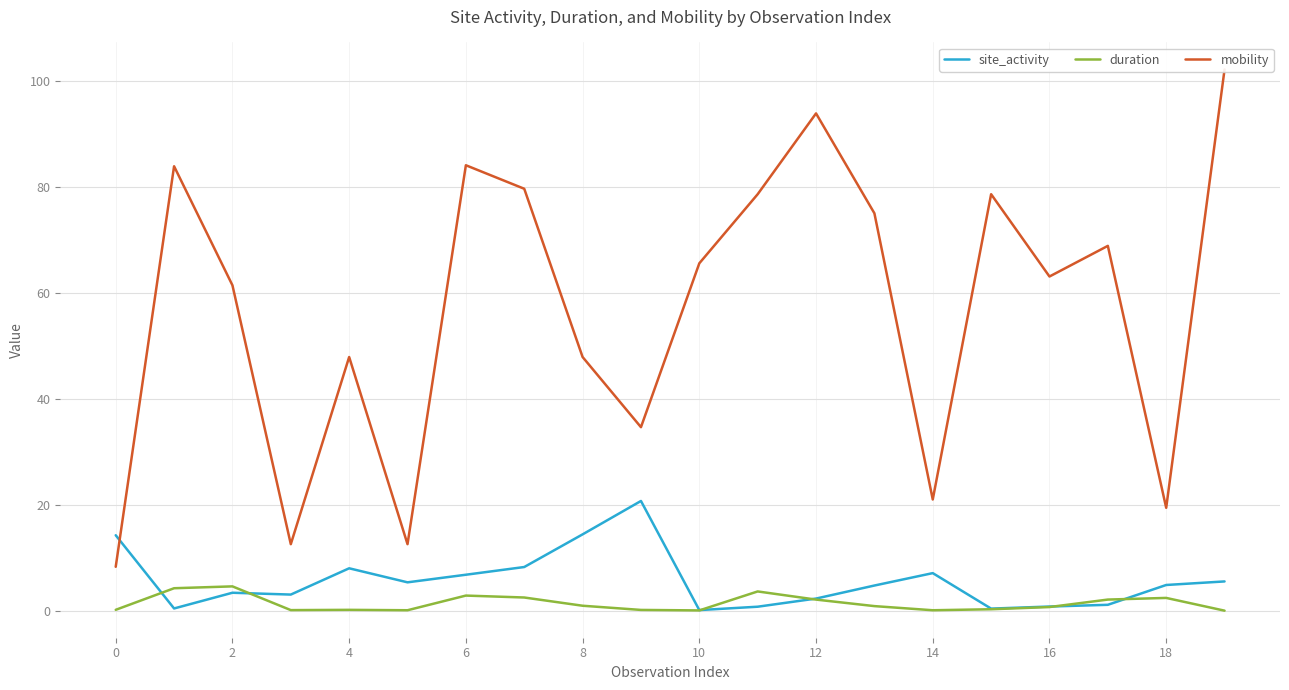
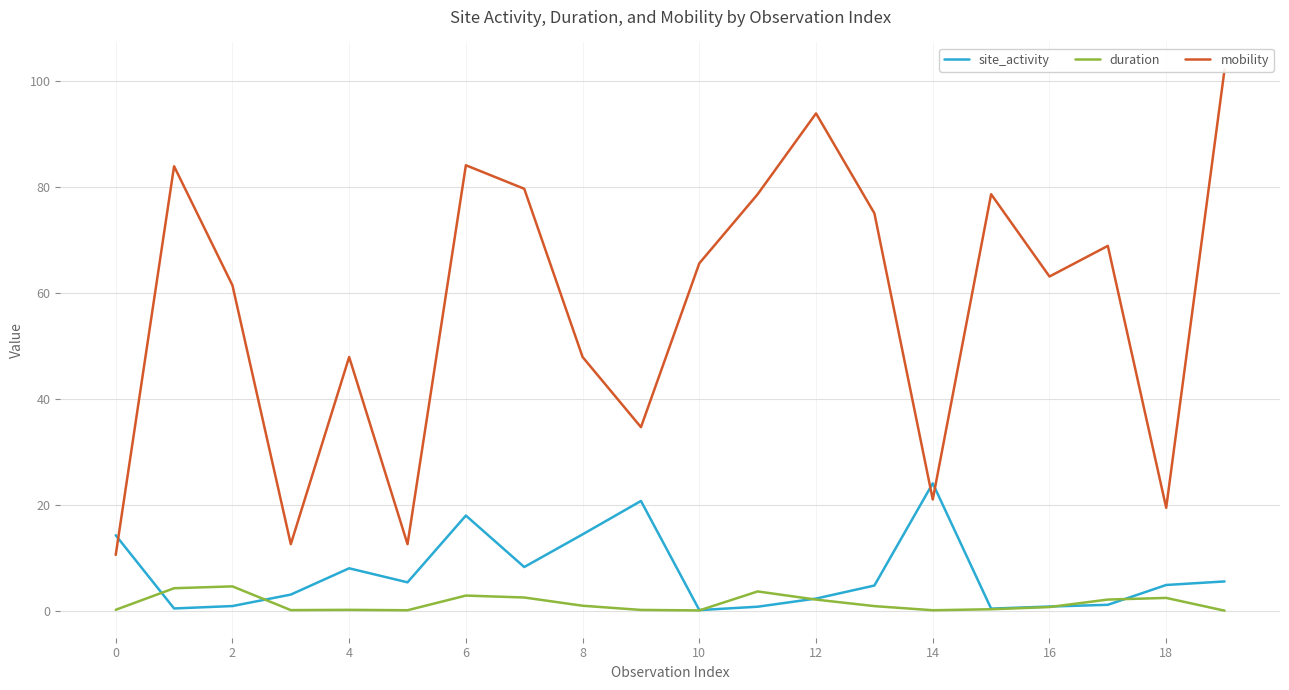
mobility, 0: 8 -> 11
site_activity, 2: 4 -> 1
site_activity, 6: 7 -> 18
site_activity, 14: 7 -> 24
